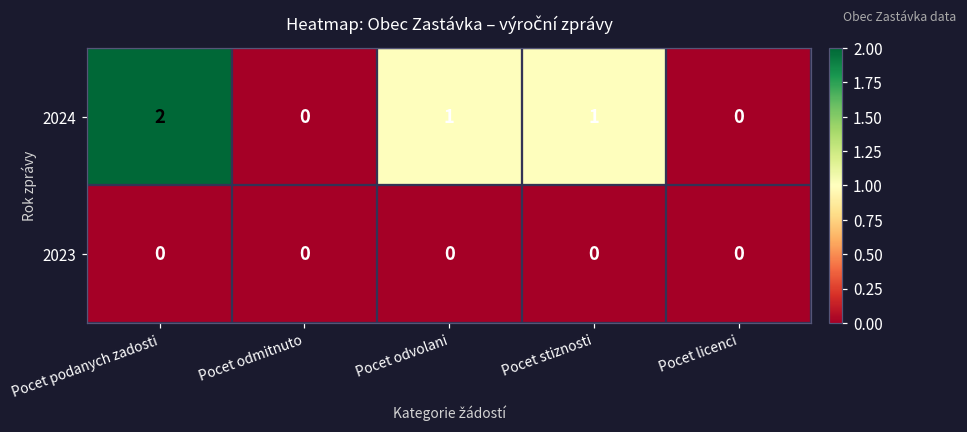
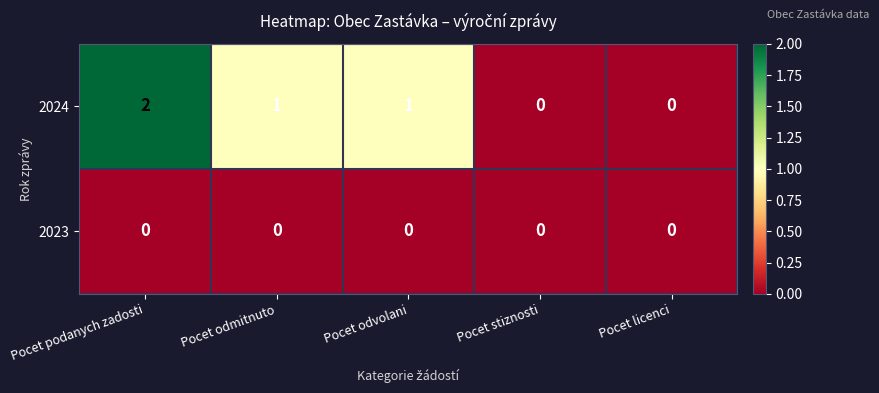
2024, Pocet odmitnuto: 0 -> 1
2024, Pocet stiznosti: 1 -> 0
